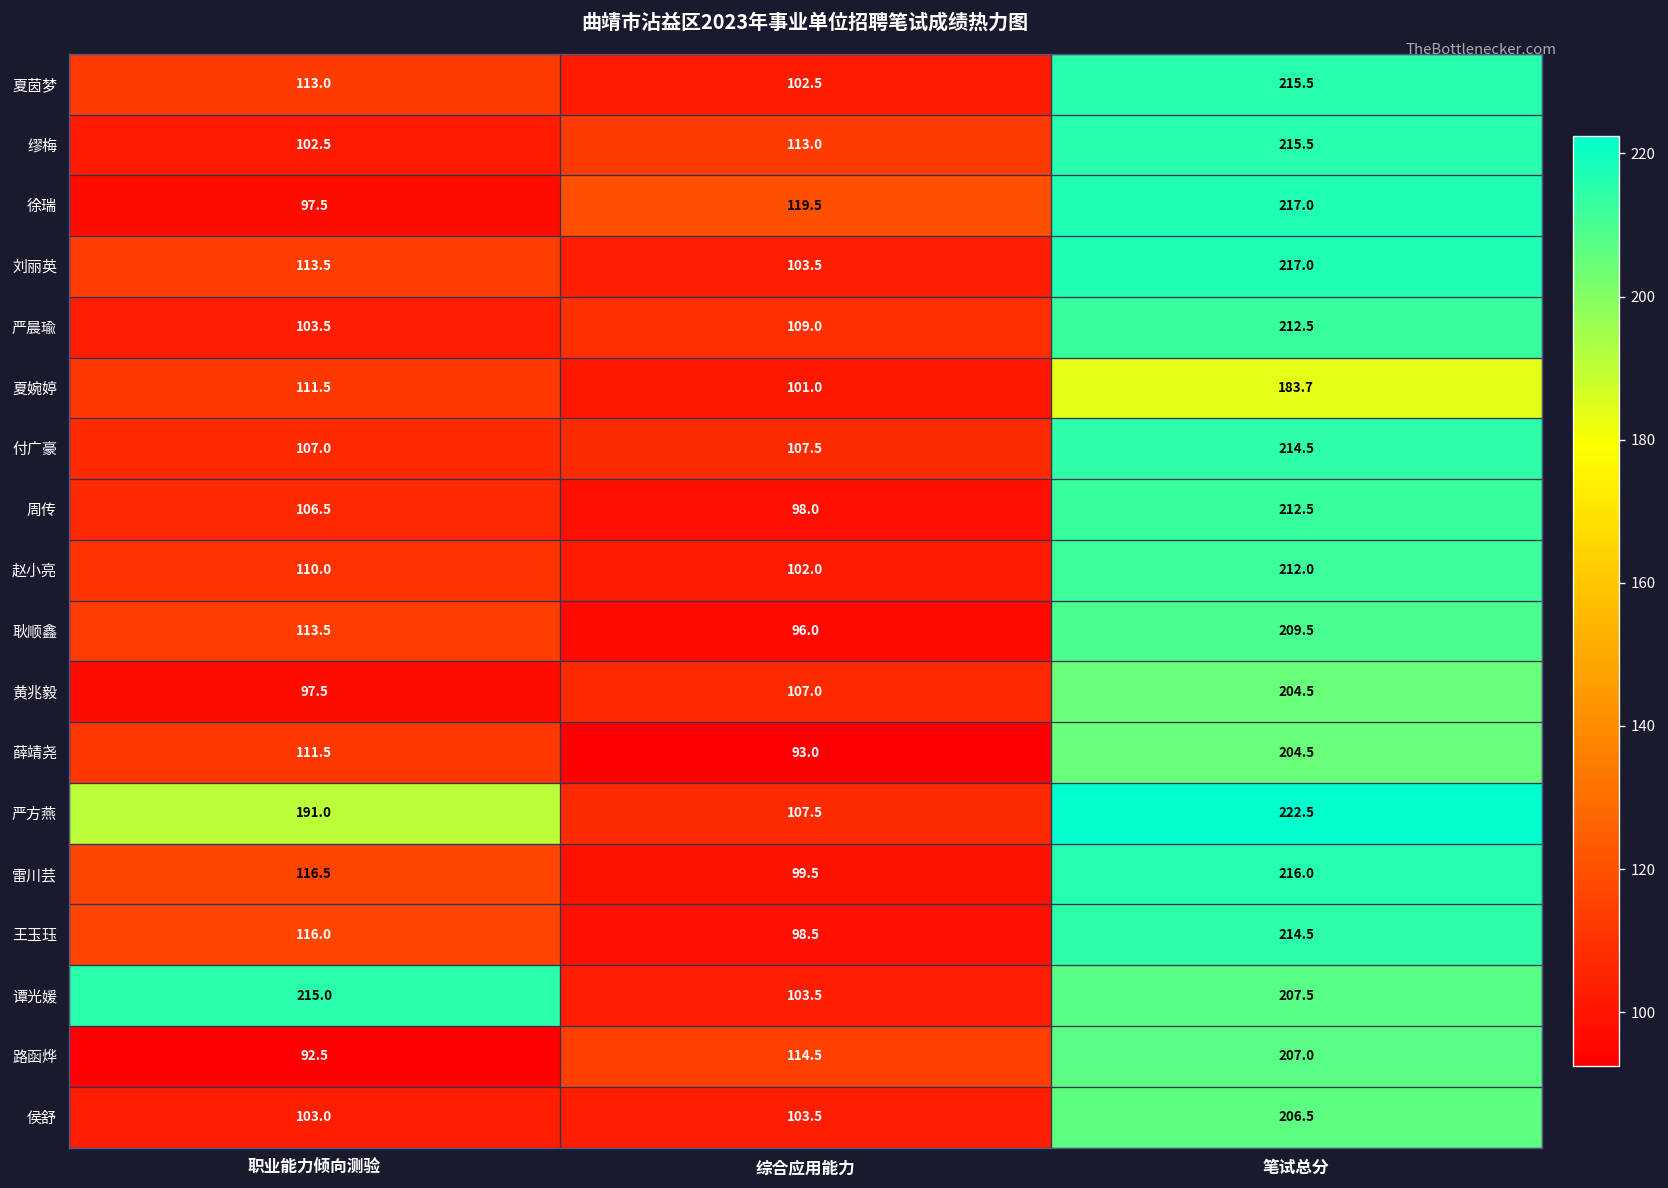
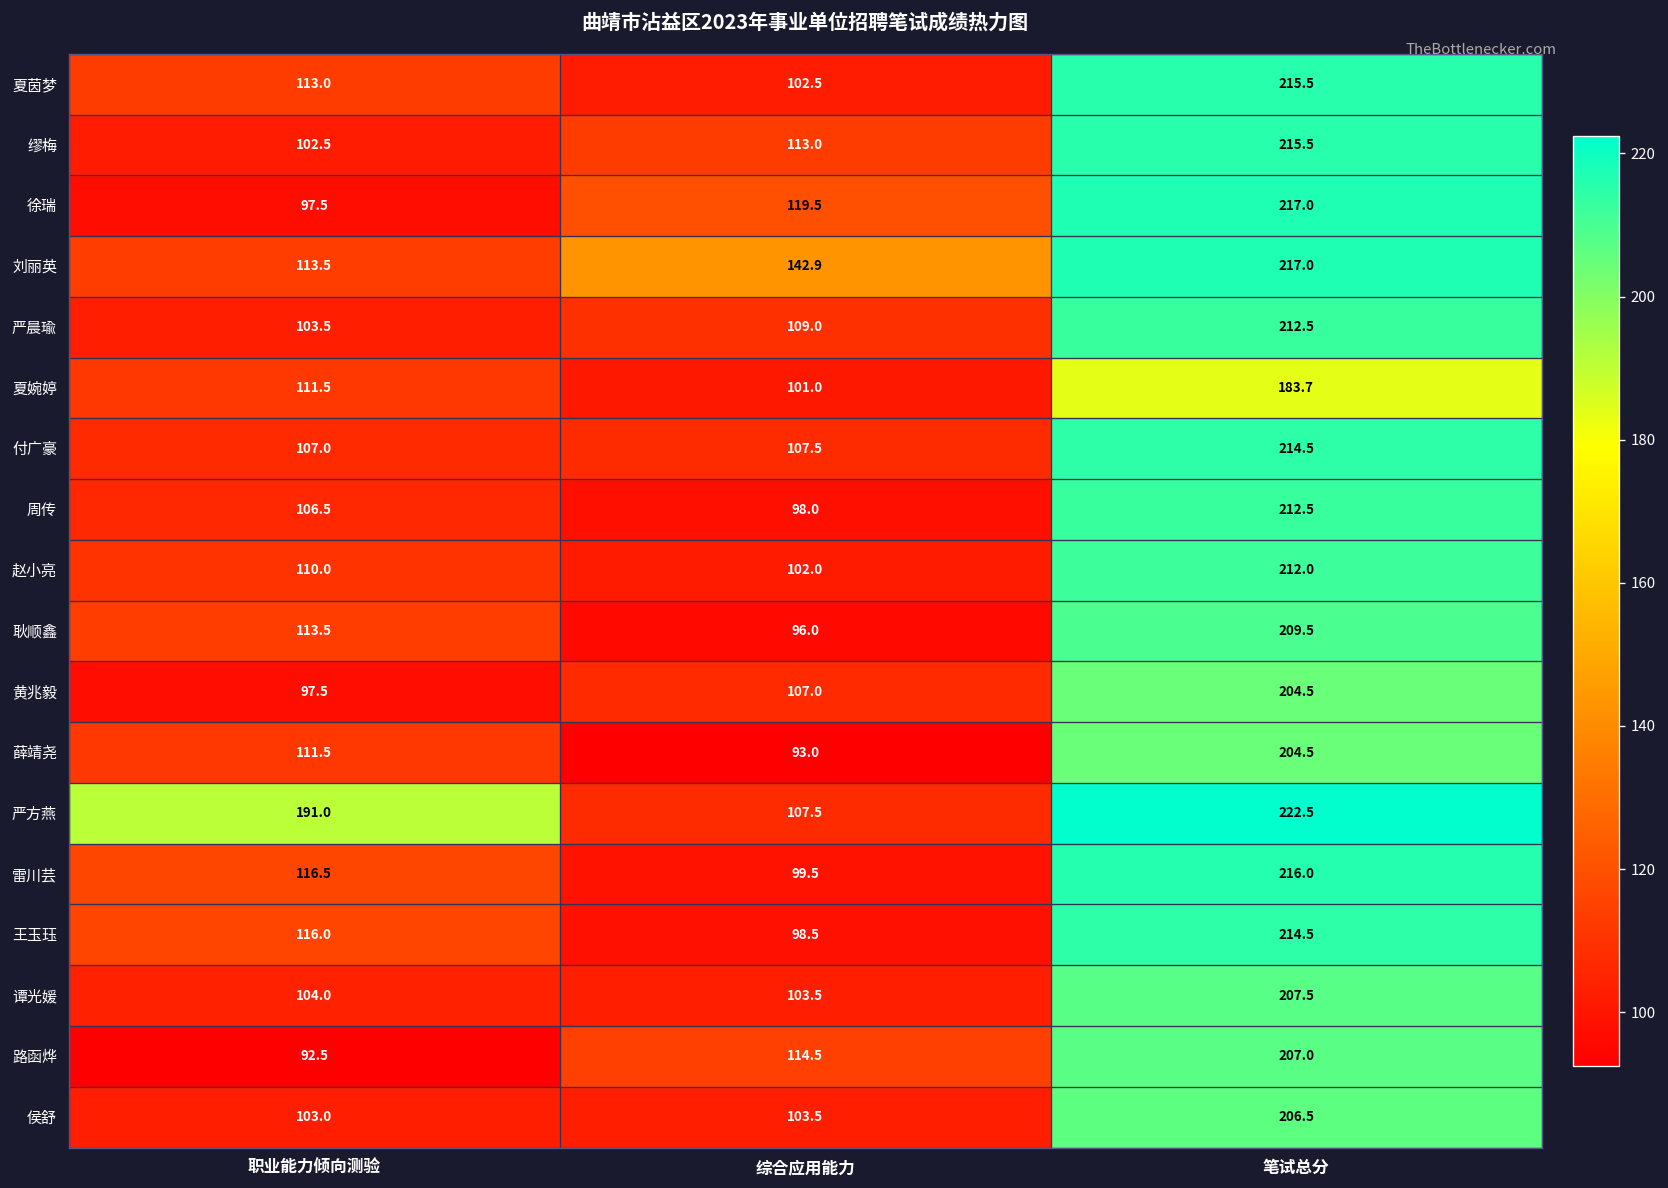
刘丽英, 综合应用能力: 103.5 -> 142.9
谭光媛, 职业能力倾向测验: 215.0 -> 104.0
